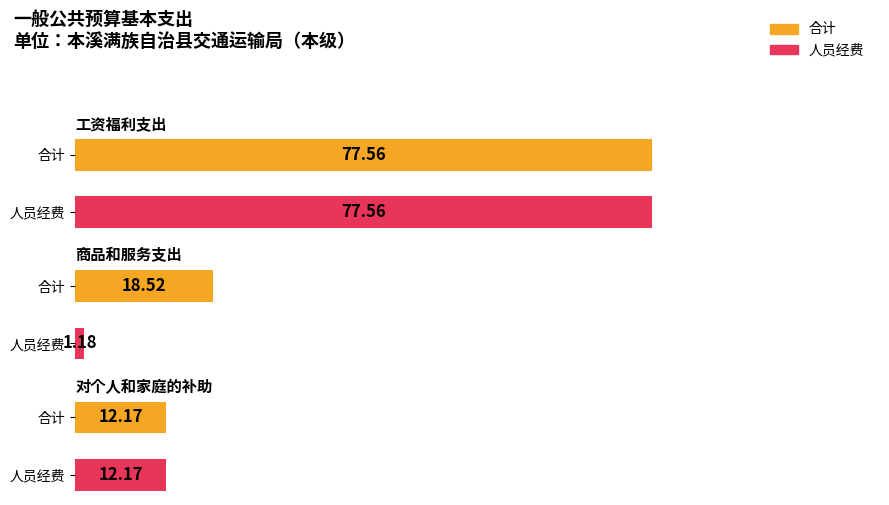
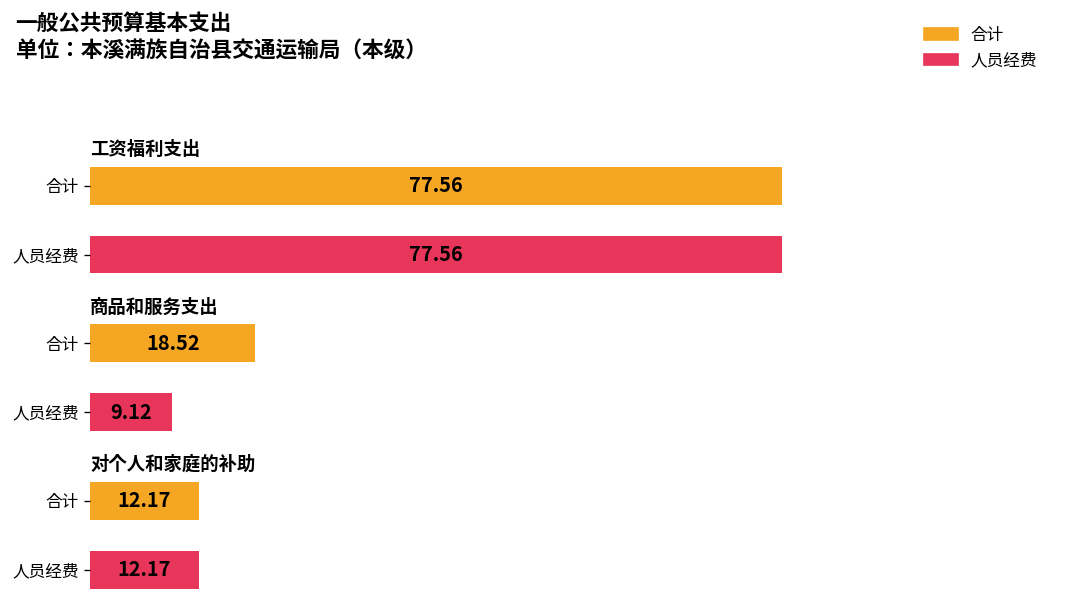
商品和服务支出, 人员经费: 1.18 -> 9.12
